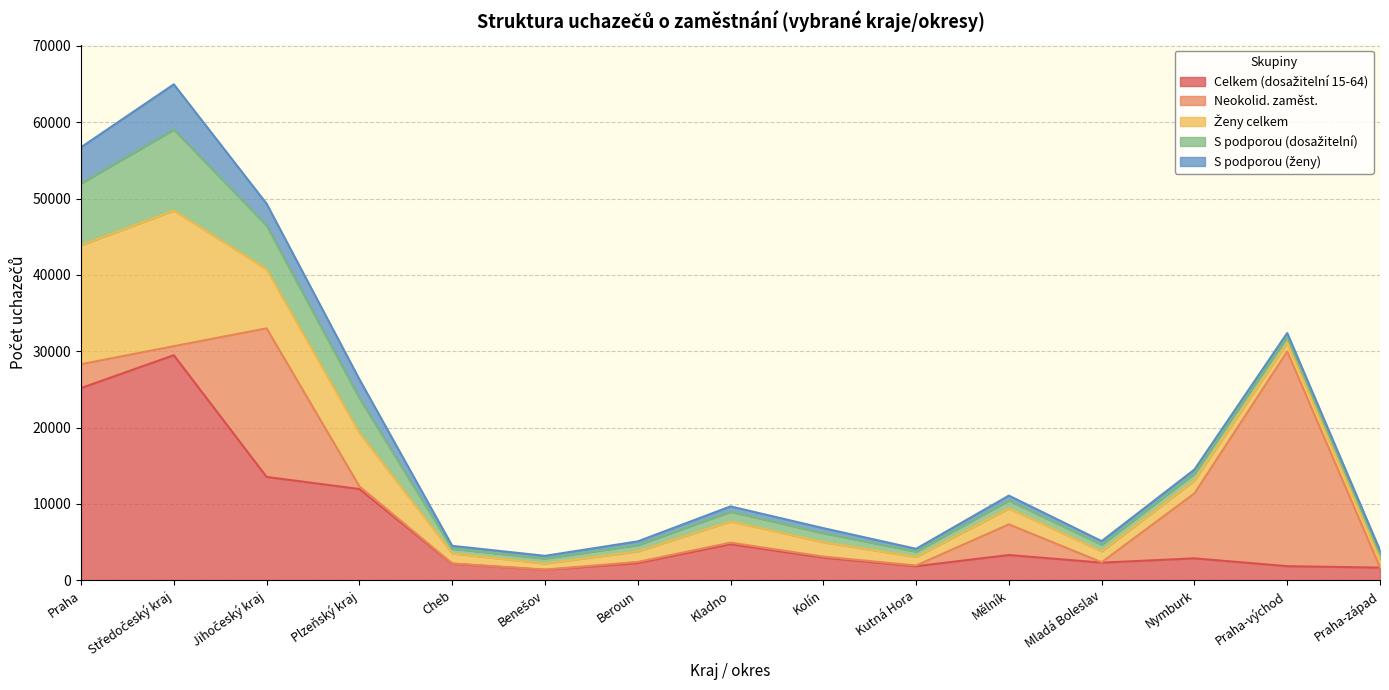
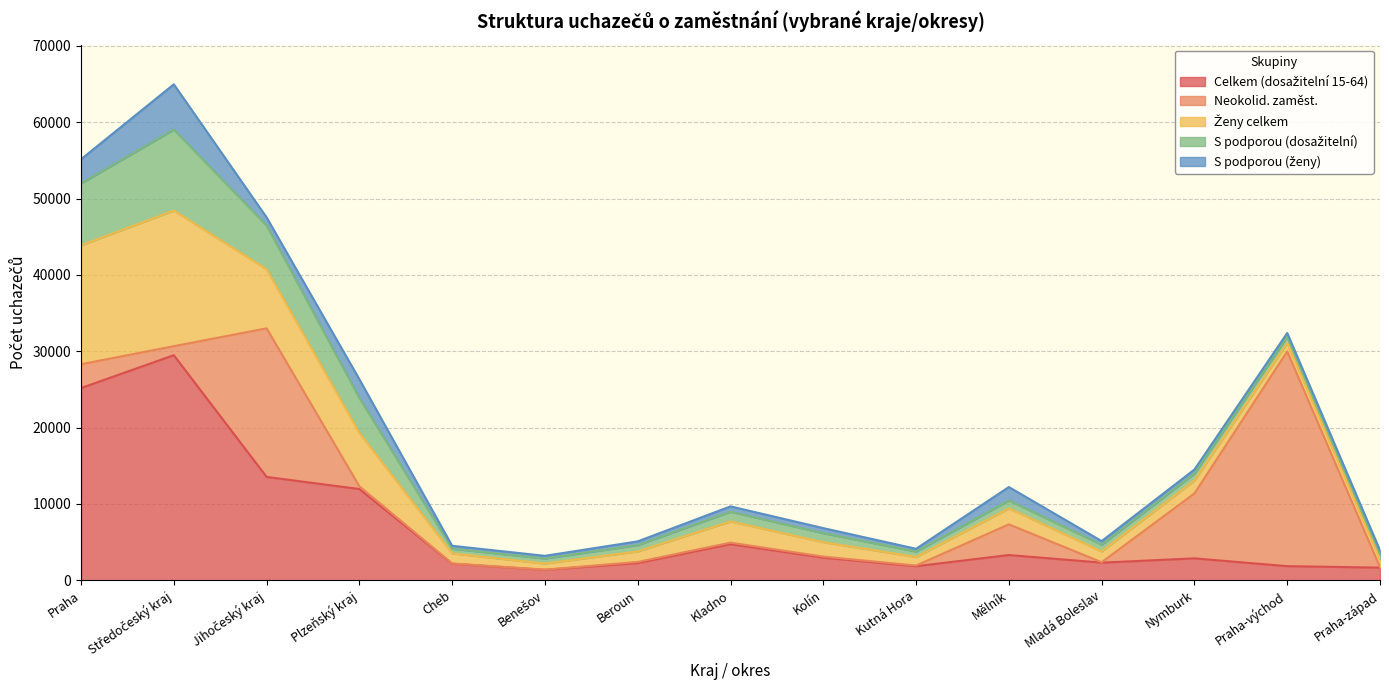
S podporou (ženy), Praha: 5000 -> 3000
S podporou (ženy), Jihočeský kraj: 3000 -> 1000
S podporou (ženy), Mělník: 1000 -> 2000
